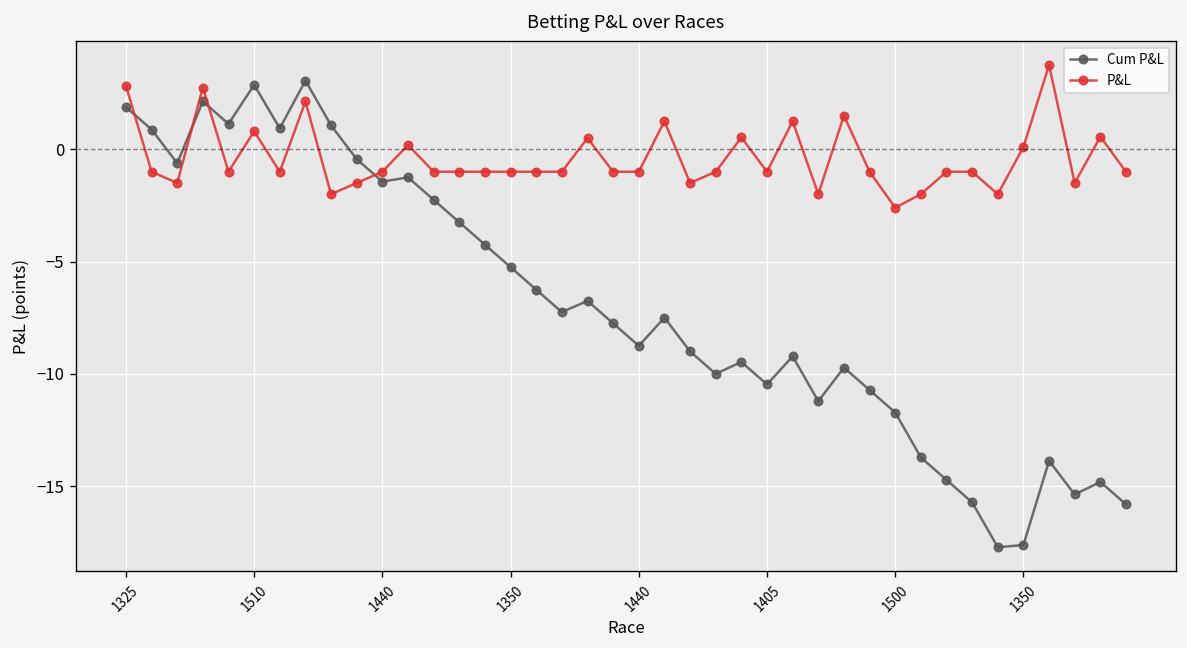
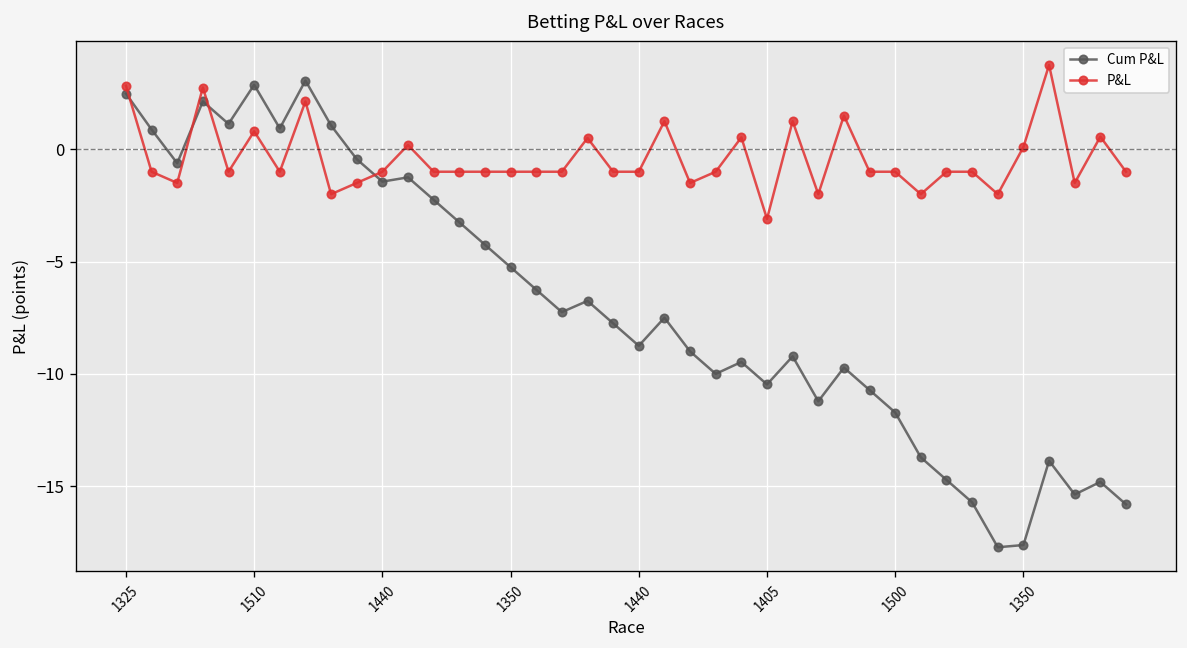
Cum P&L, 1325: 1.9 -> 2.5
P&L, 1405: -1.0 -> -3.1
P&L, 1500: -2.6 -> -1.0
